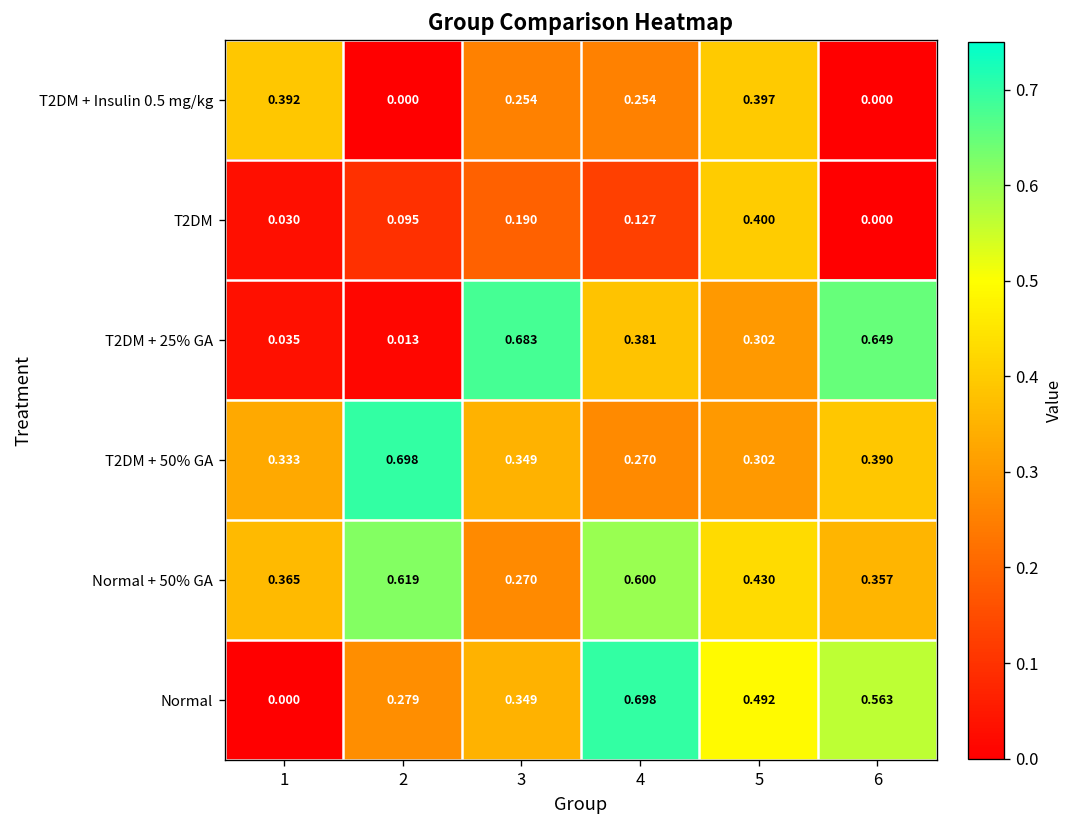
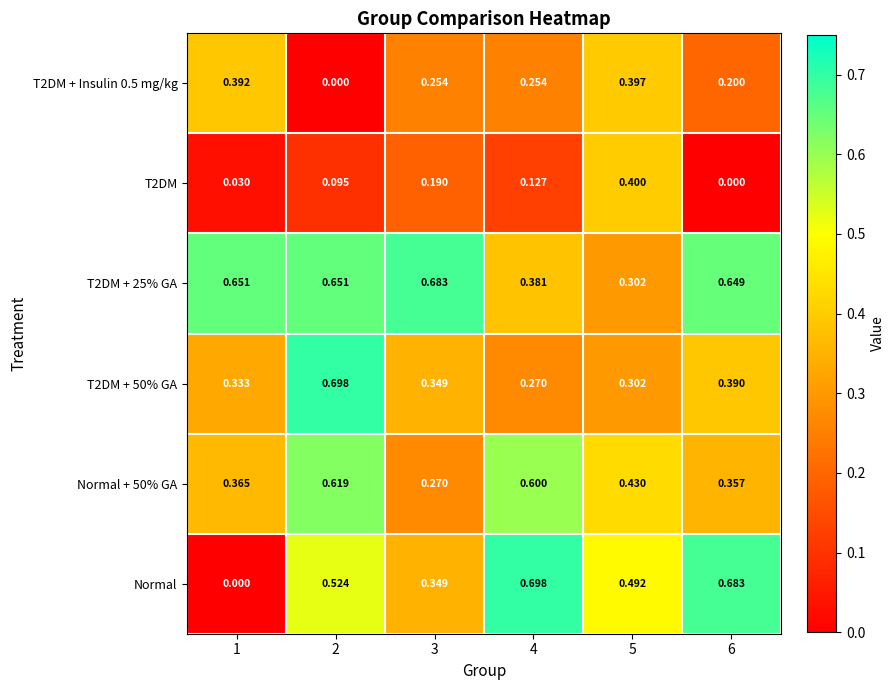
T2DM + Insulin 0.5 mg/kg, 6: 0.000 -> 0.200
T2DM + 25% GA, 1: 0.035 -> 0.651
T2DM + 25% GA, 2: 0.013 -> 0.651
Normal, 2: 0.279 -> 0.524
Normal, 6: 0.563 -> 0.683
